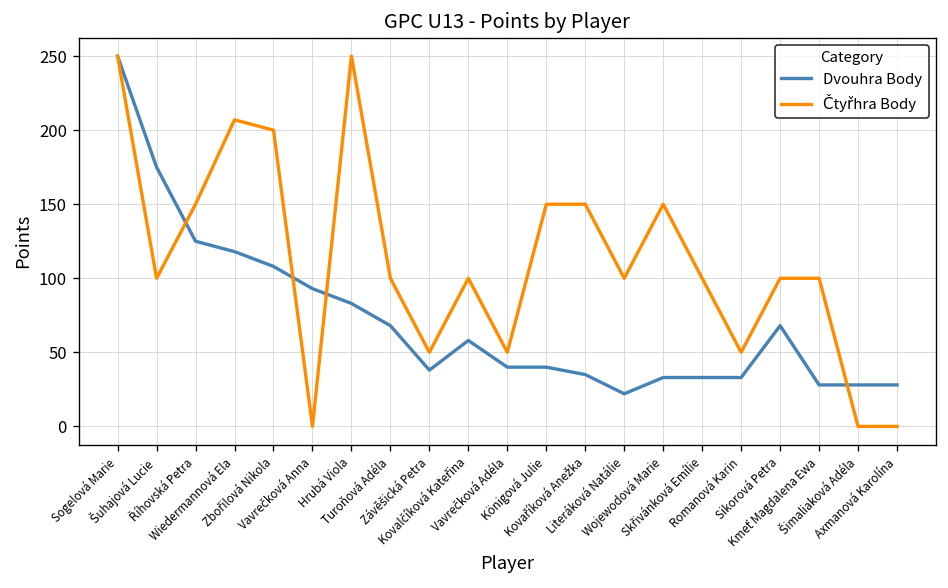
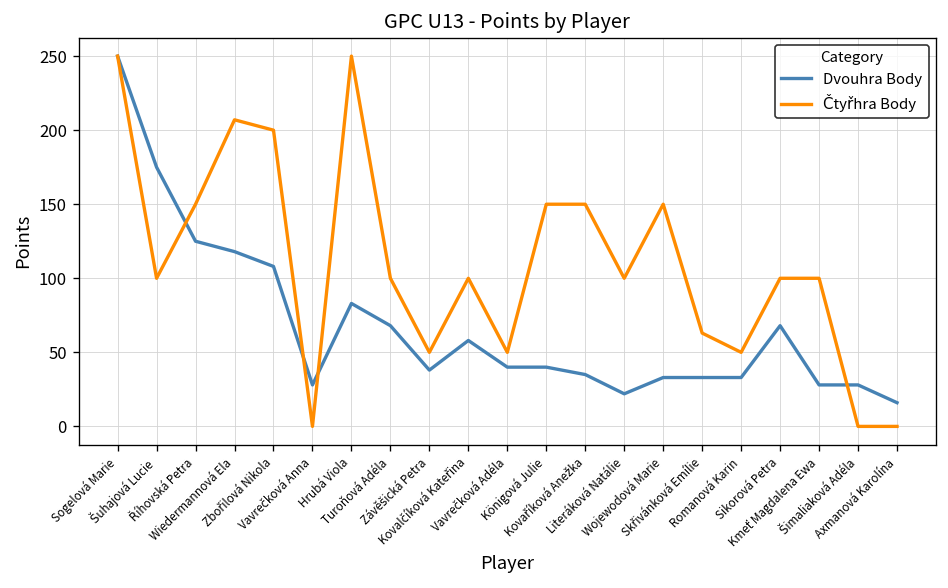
Dvouhra Body, Vavrečková Anna: 93 -> 28
Čtyřhra Body, Skřivánková Emílie: 100 -> 63
Dvouhra Body, Axmanová Karolína: 28 -> 16
